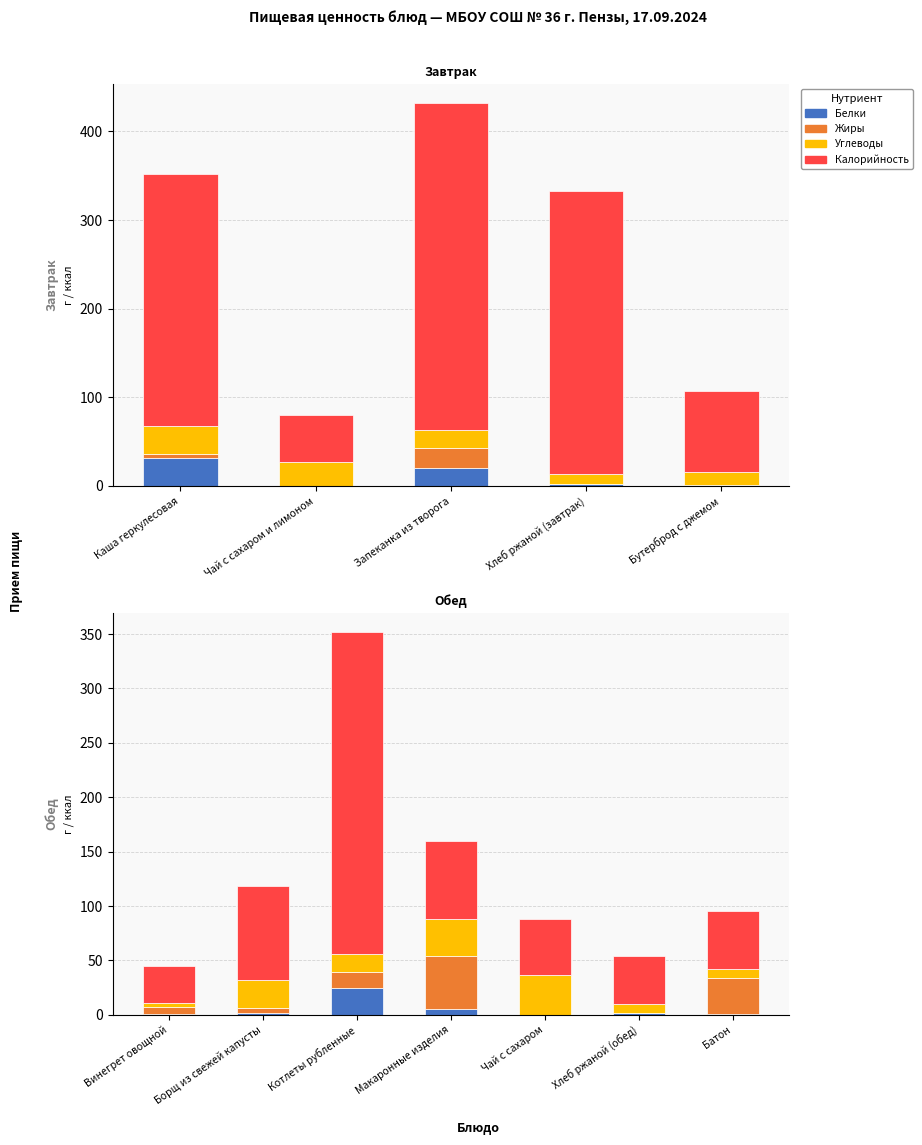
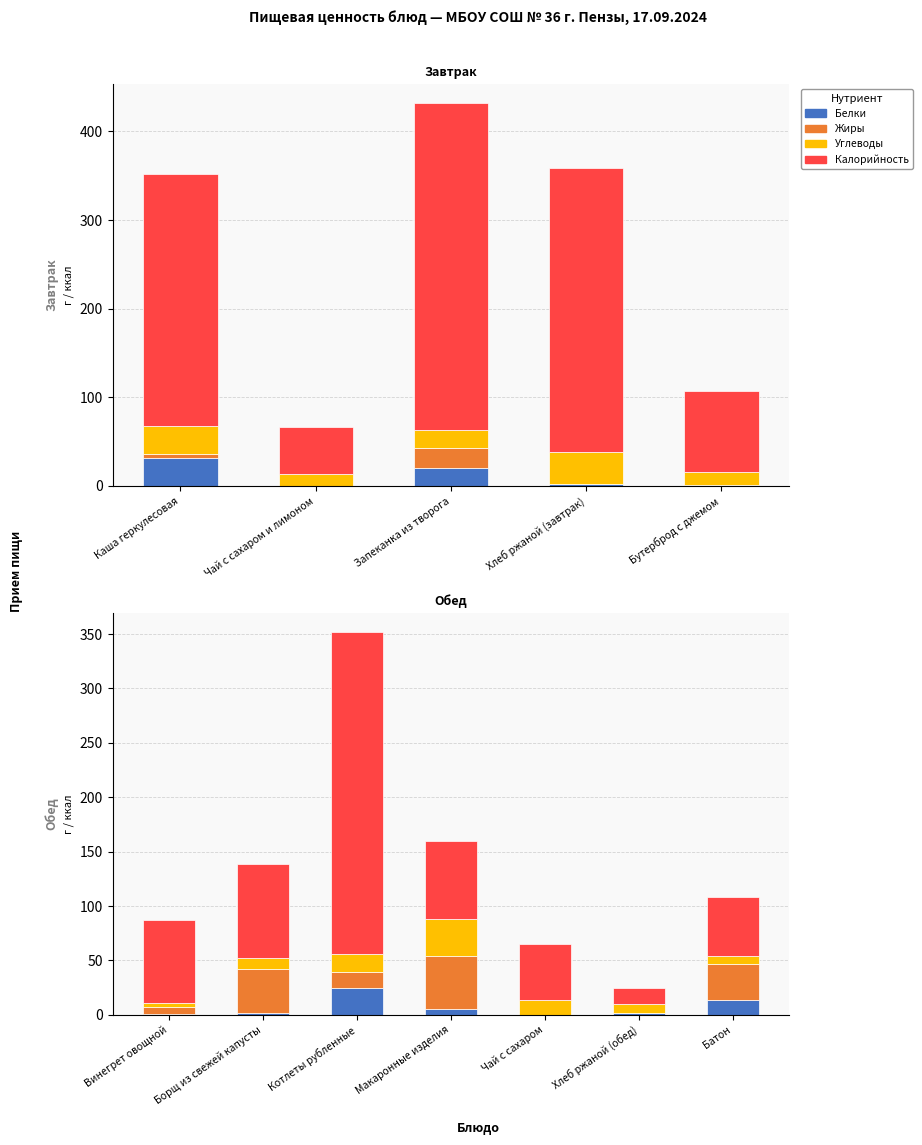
Завтрак, Углеводы, Чай с сахаром и лимоном: 30 -> 10
Завтрак, Углеводы, Хлеб ржаной (завтрак): 10 -> 40
Обед, Калорийность, Винегрет овощной: 34 -> 76
Обед, Жиры, Борщ из свежей капусты: 4 -> 40
Обед, Углеводы, Борщ из свежей капусты: 26 -> 10
Обед, Углеводы, Чай с сахаром: 36 -> 14
Обед, Калорийность, Хлеб ржаной (обед): 44 -> 15
Обед, Белки, Батон: 1 -> 13
